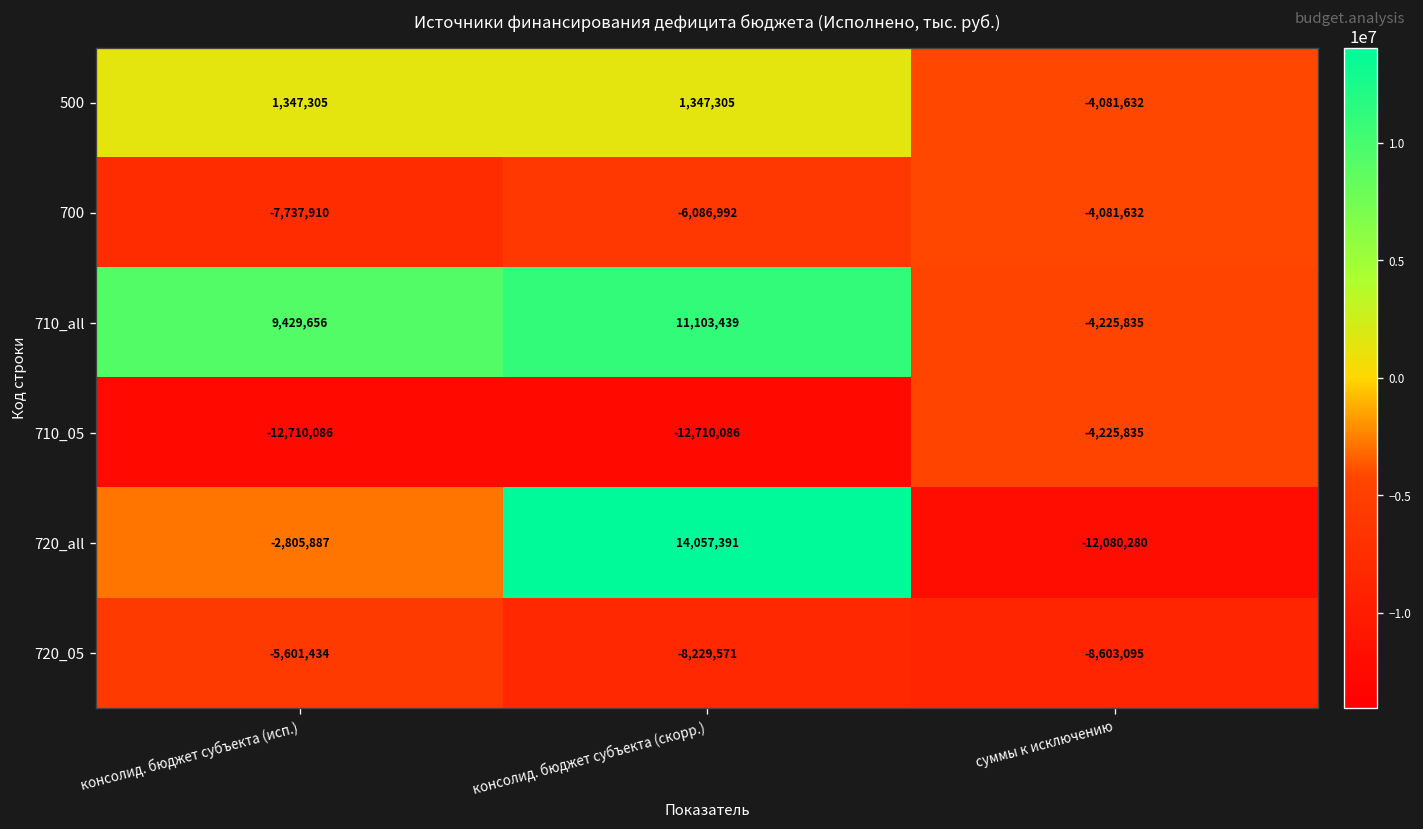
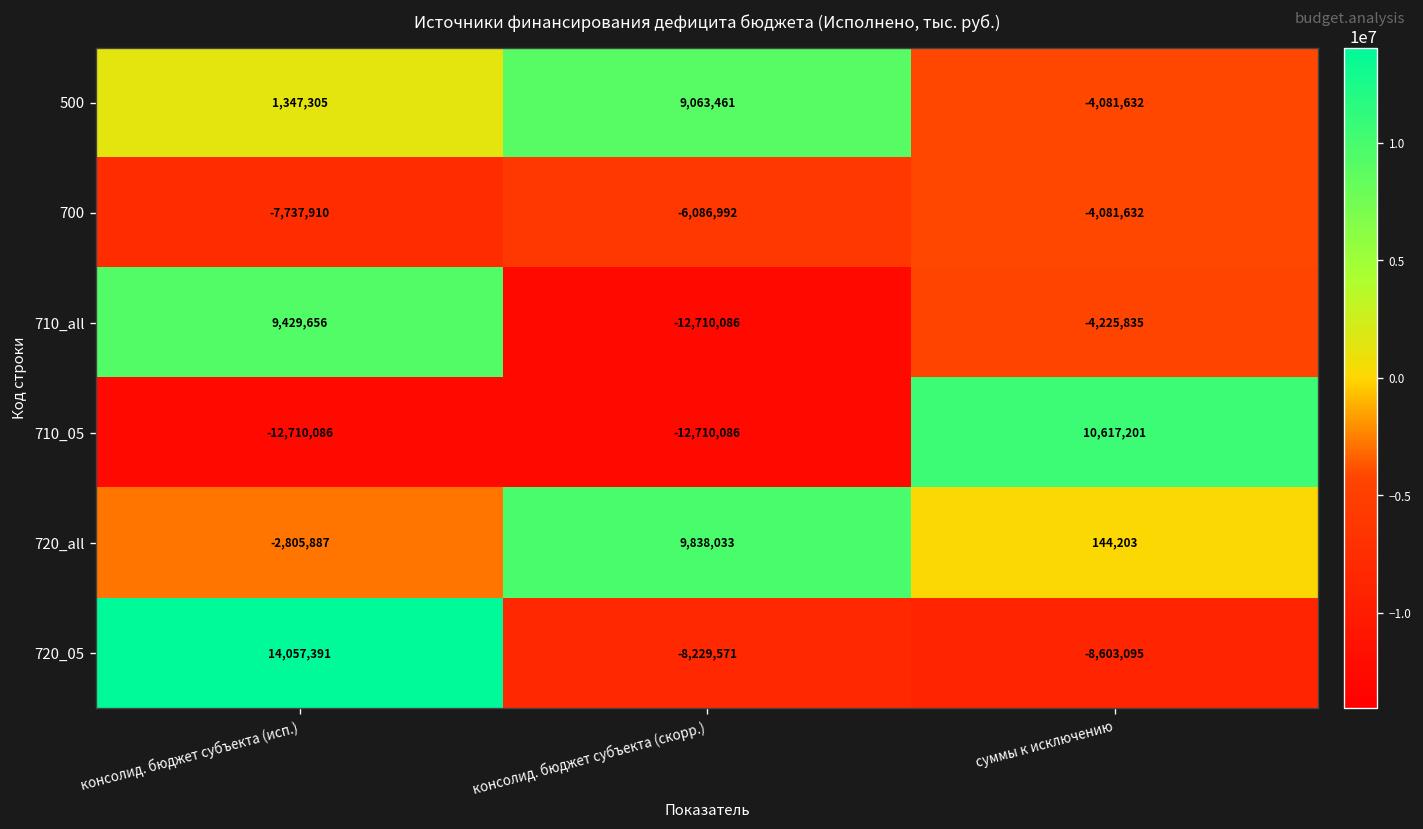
500, консолид. бюджет субъекта (скорр.): 1,347,305 -> 9,063,461
710_all, консолид. бюджет субъекта (скорр.): 11,103,439 -> -12,710,086
710_05, суммы к исключению: -4,225,835 -> 10,617,201
720_all, консолид. бюджет субъекта (скорр.): 14,057,391 -> 9,838,033
720_all, суммы к исключению: -12,080,280 -> 144,203
720_05, консолид. бюджет субъекта (исп.): -5,601,434 -> 14,057,391
